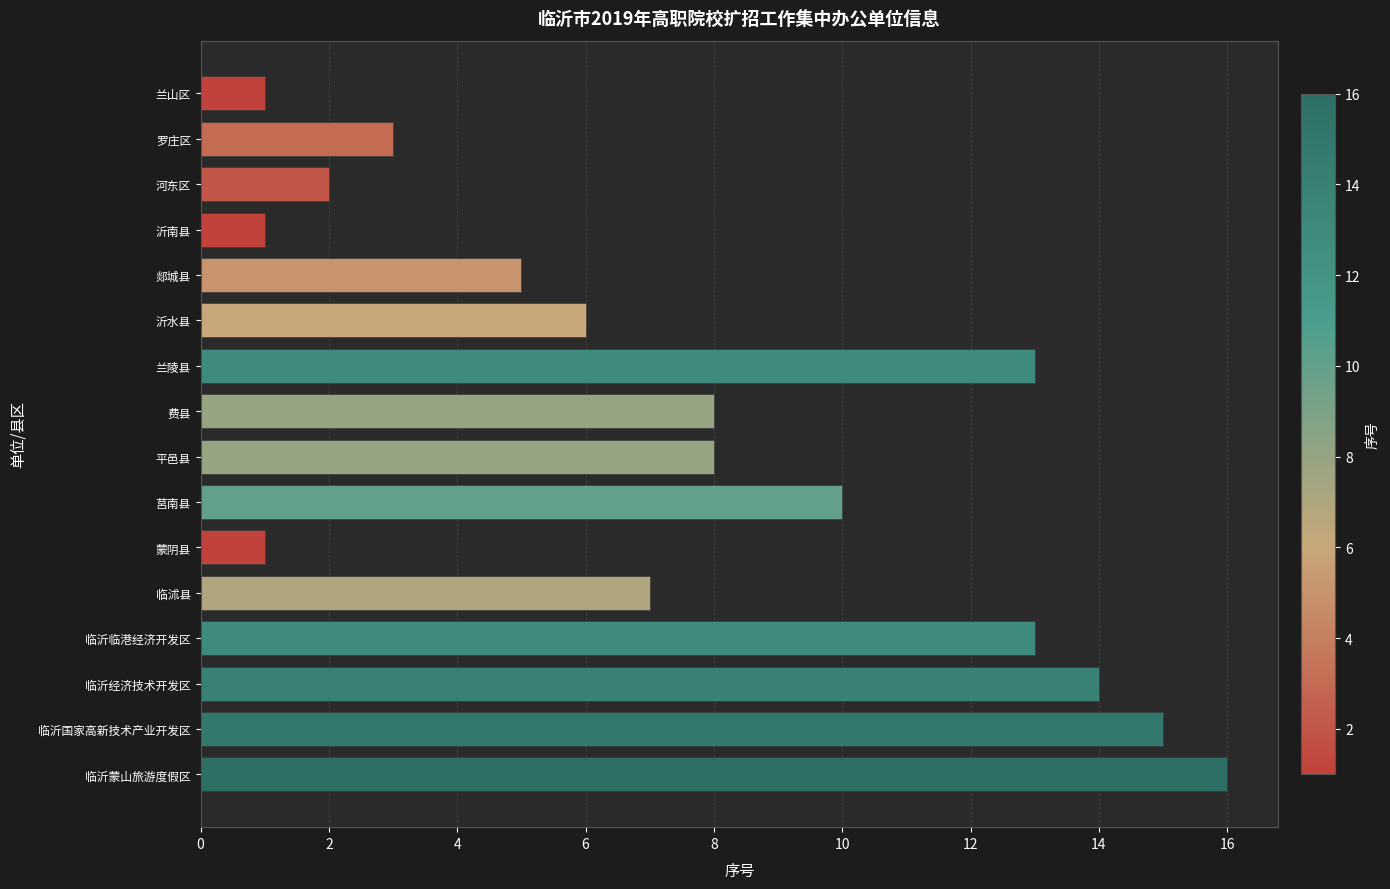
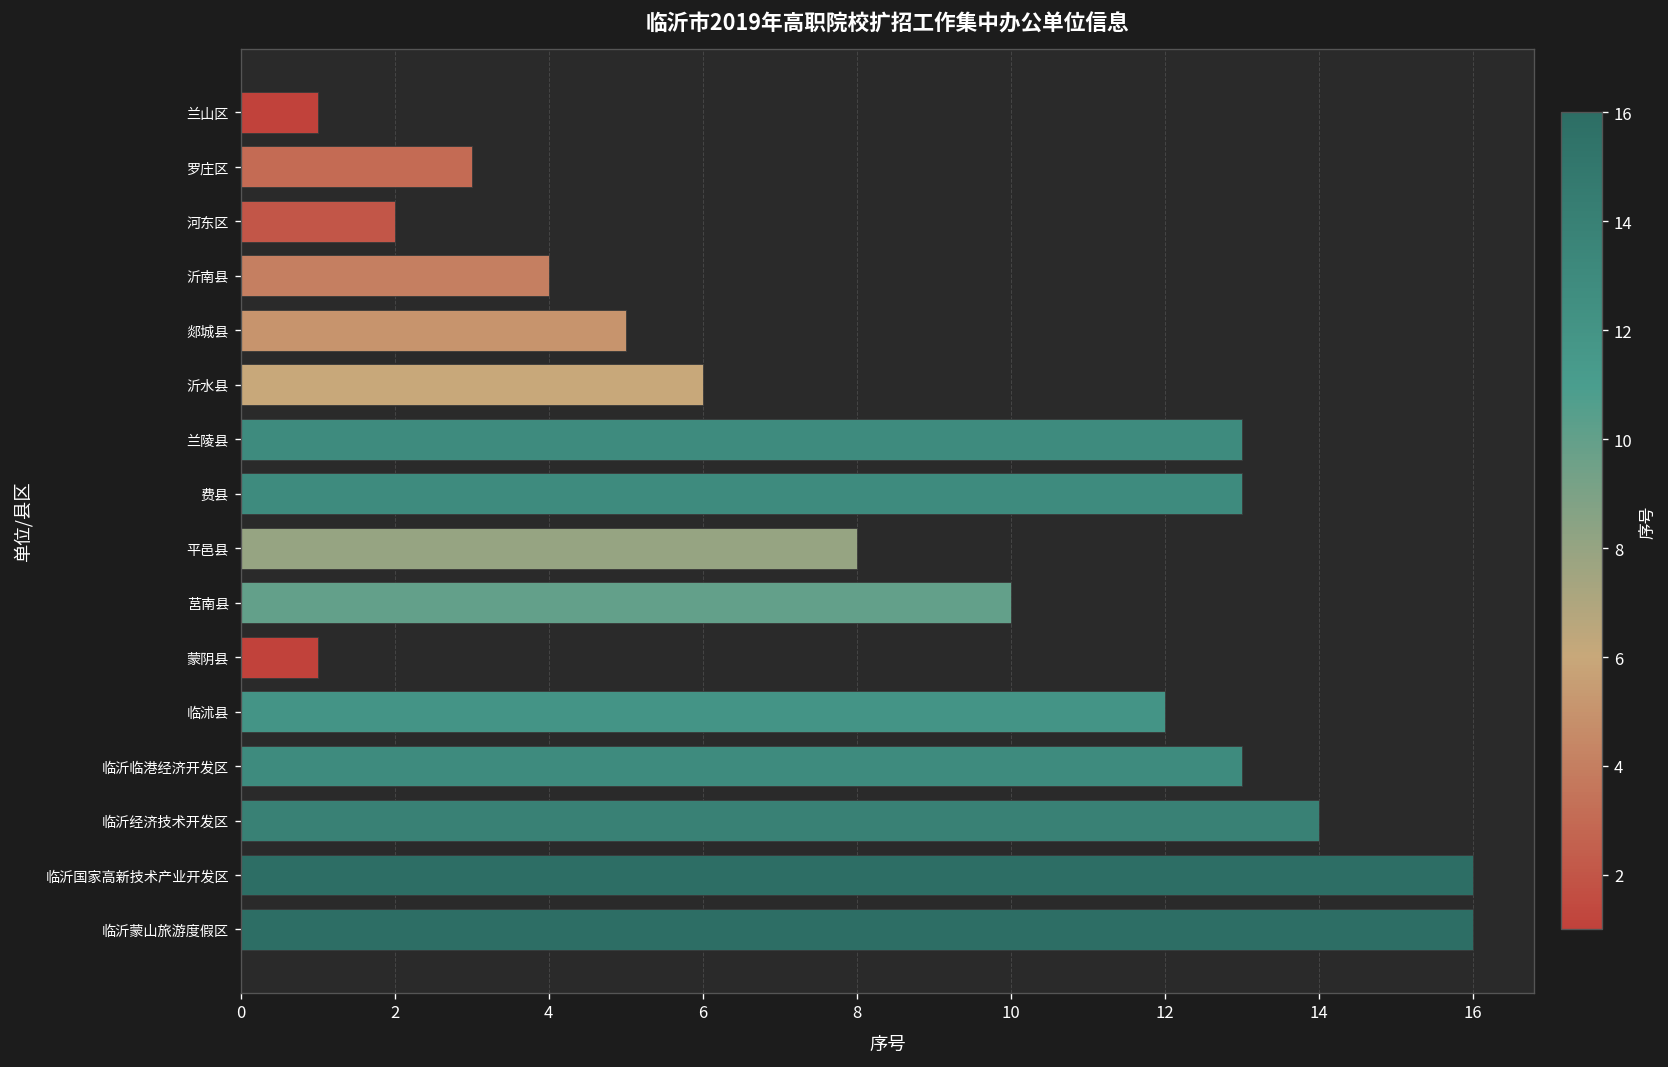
沂南县: 1 -> 4
费县: 8 -> 13
临沭县: 7 -> 12
临沂国家高新技术产业开发区: 15 -> 16
